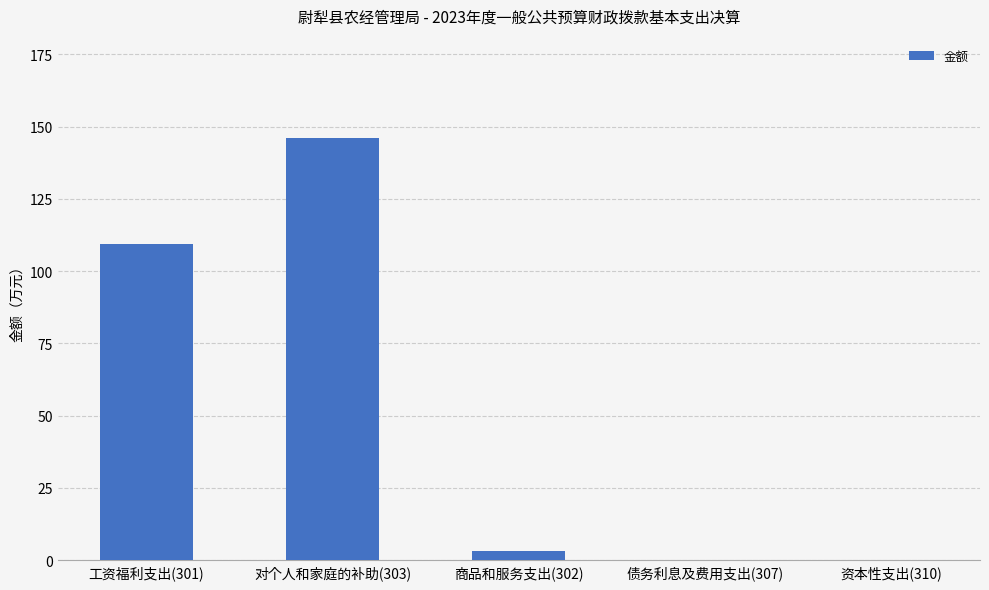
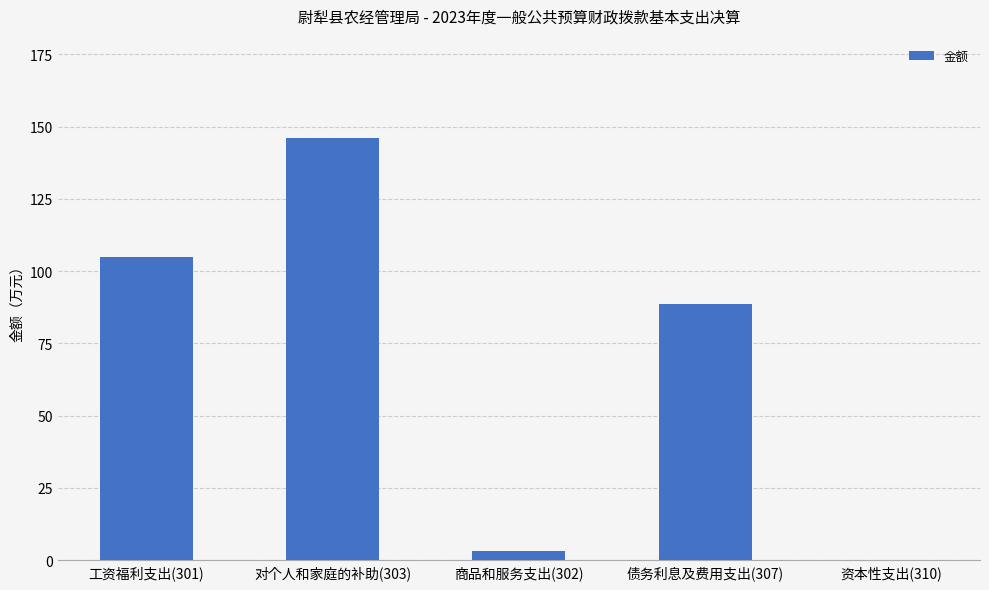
工资福利支出(301): 109 -> 105
债务利息及费用支出(307): 0 -> 89
